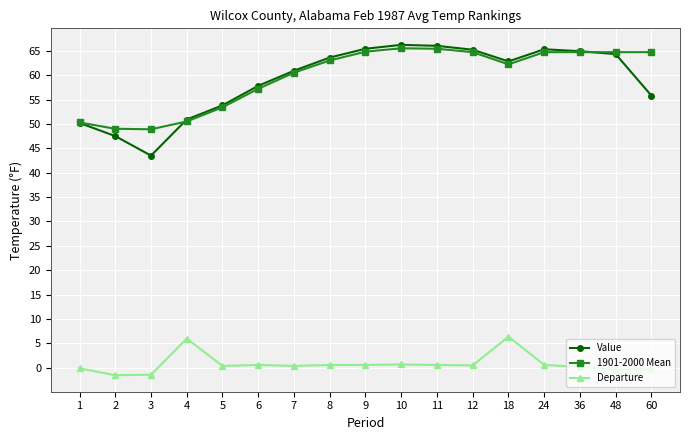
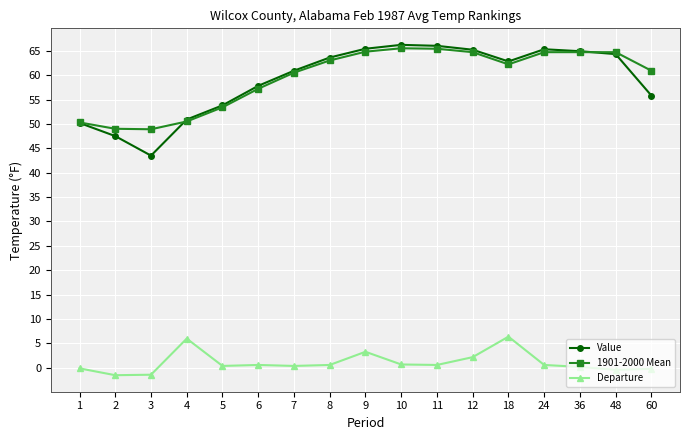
Departure, 9: 1 -> 3
Departure, 12: 1 -> 2
1901-2000 Mean, 60: 65 -> 61
